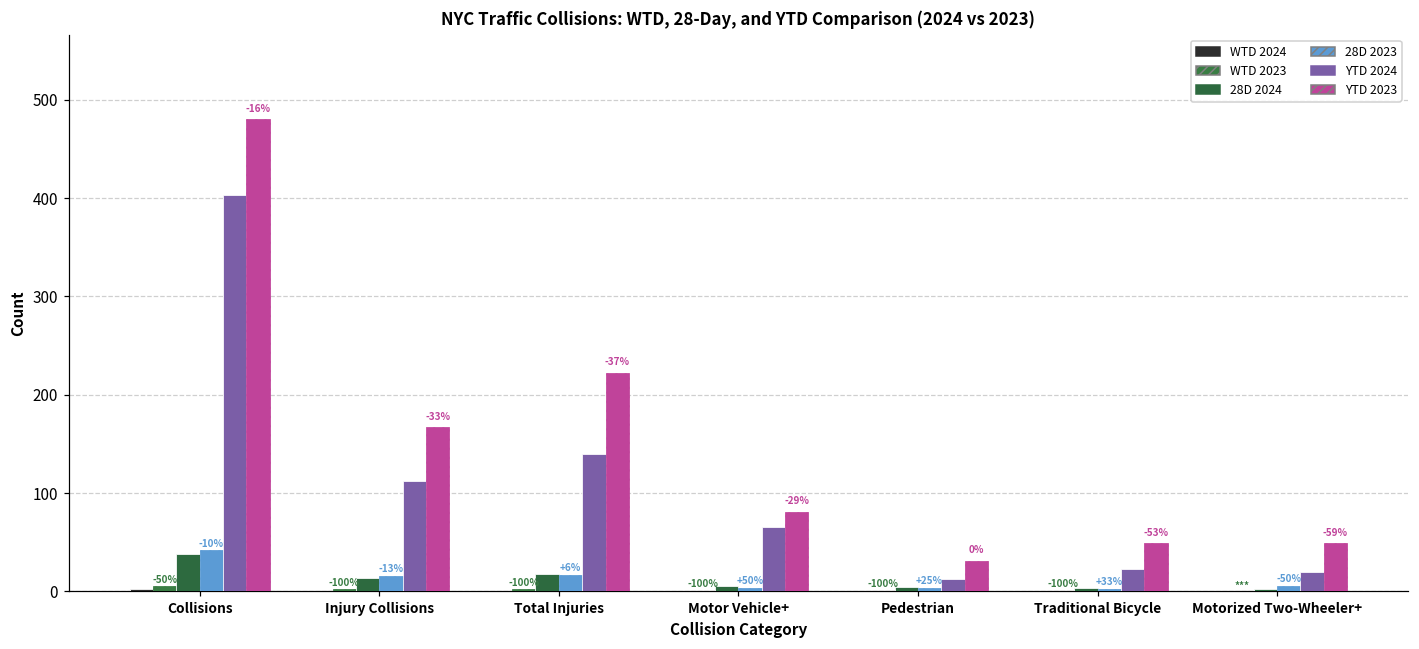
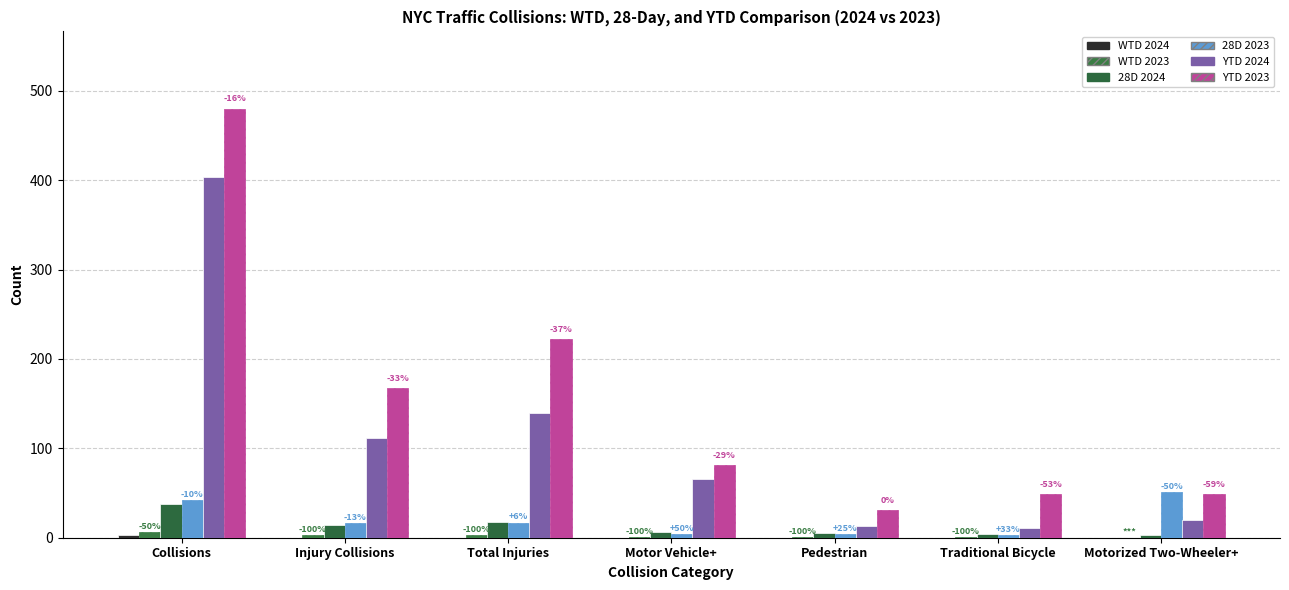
YTD 2024, Traditional Bicycle: 20 -> 10
28D 2023, Motorized Two-Wheeler+: 10 -> 50
